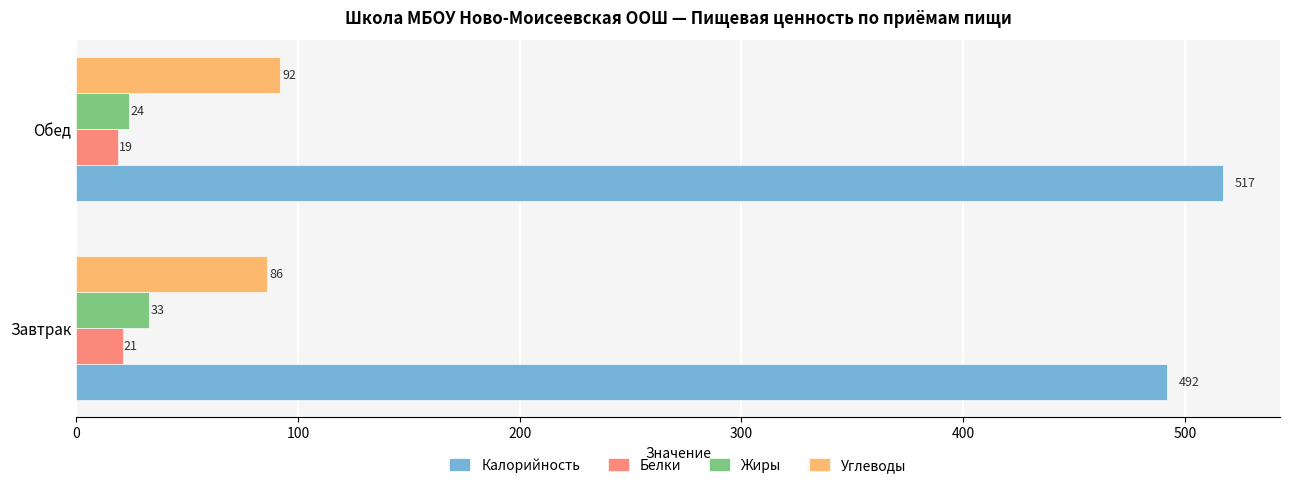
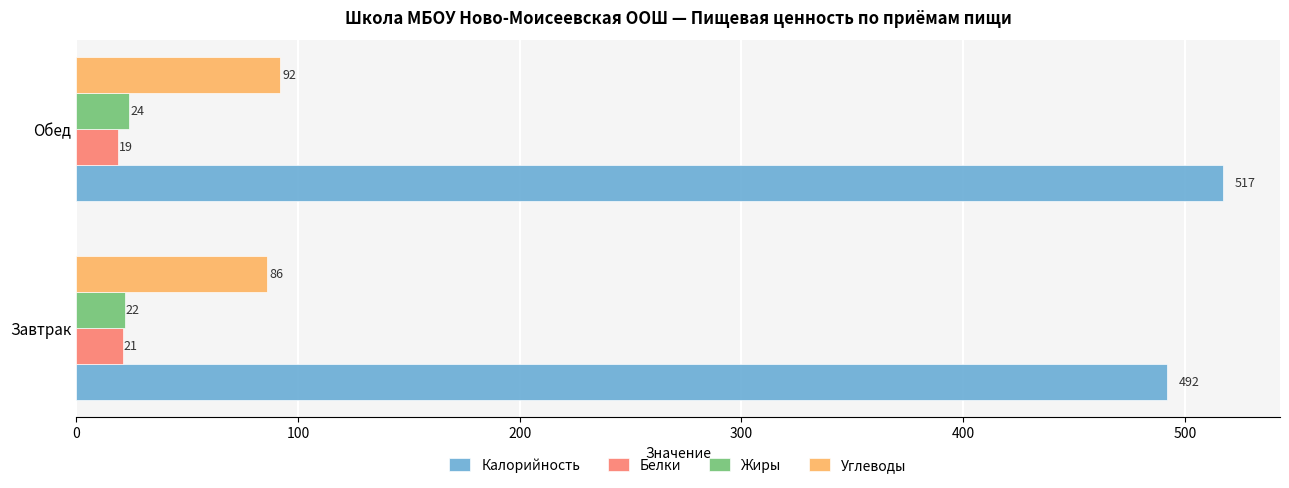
Жиры, Завтрак: 33 -> 22
